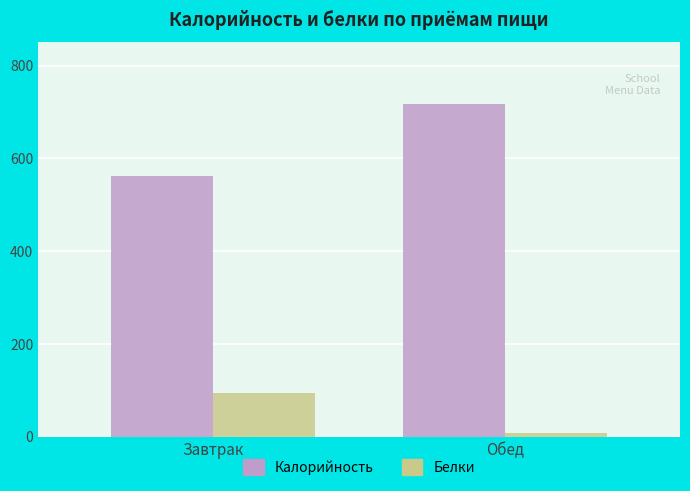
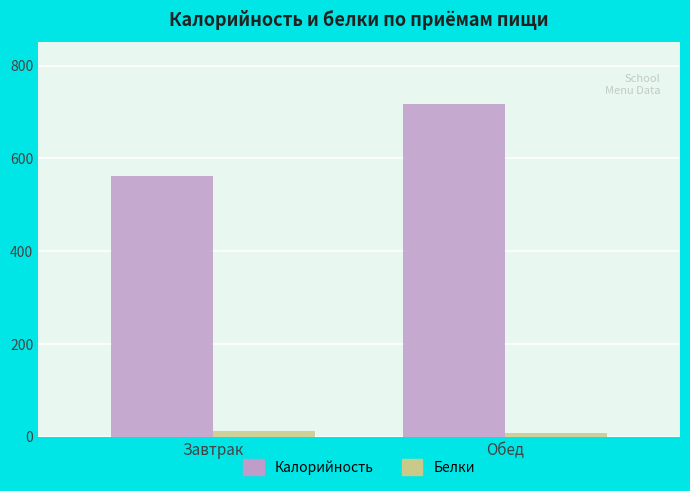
Белки, Завтрак: 90 -> 10
